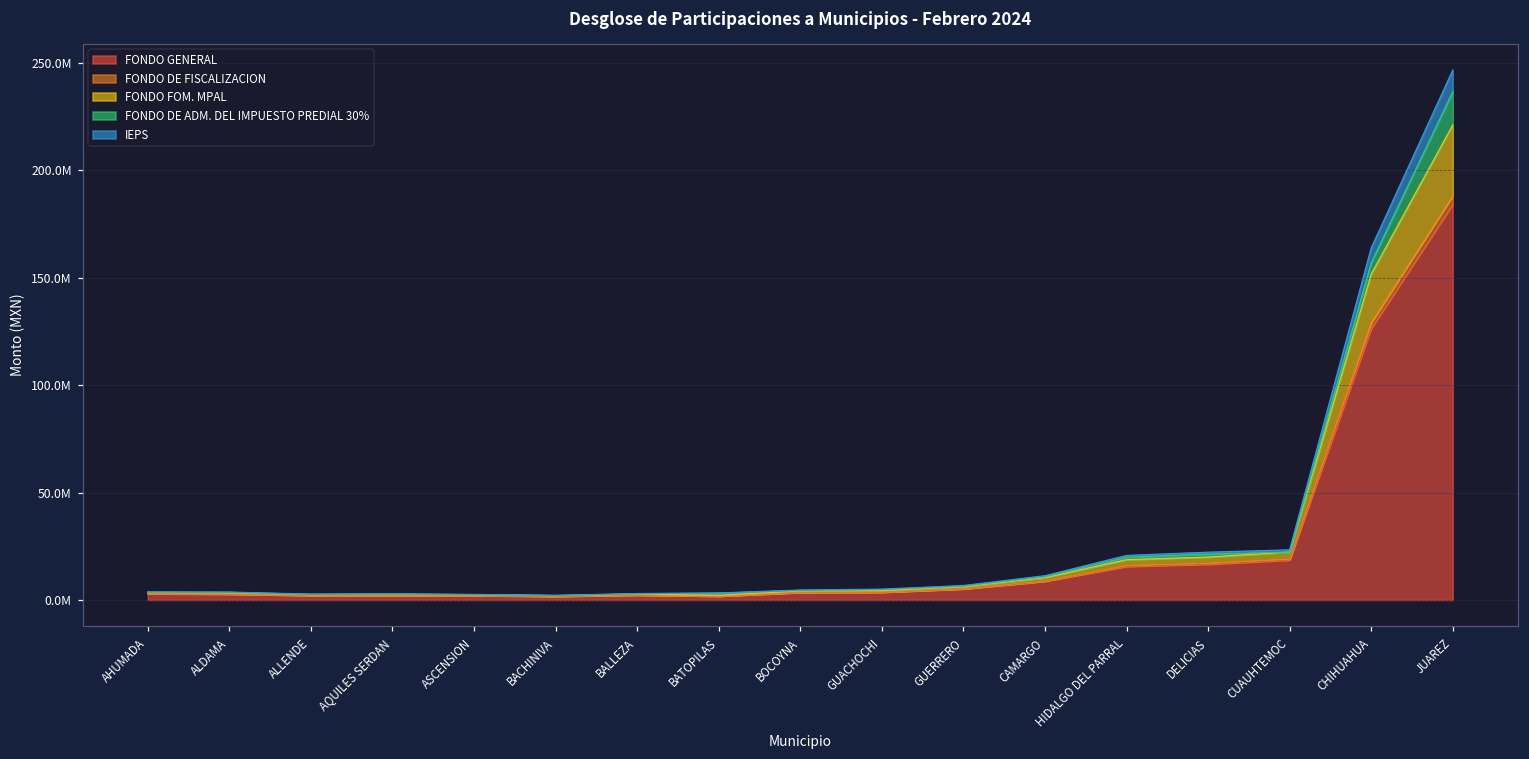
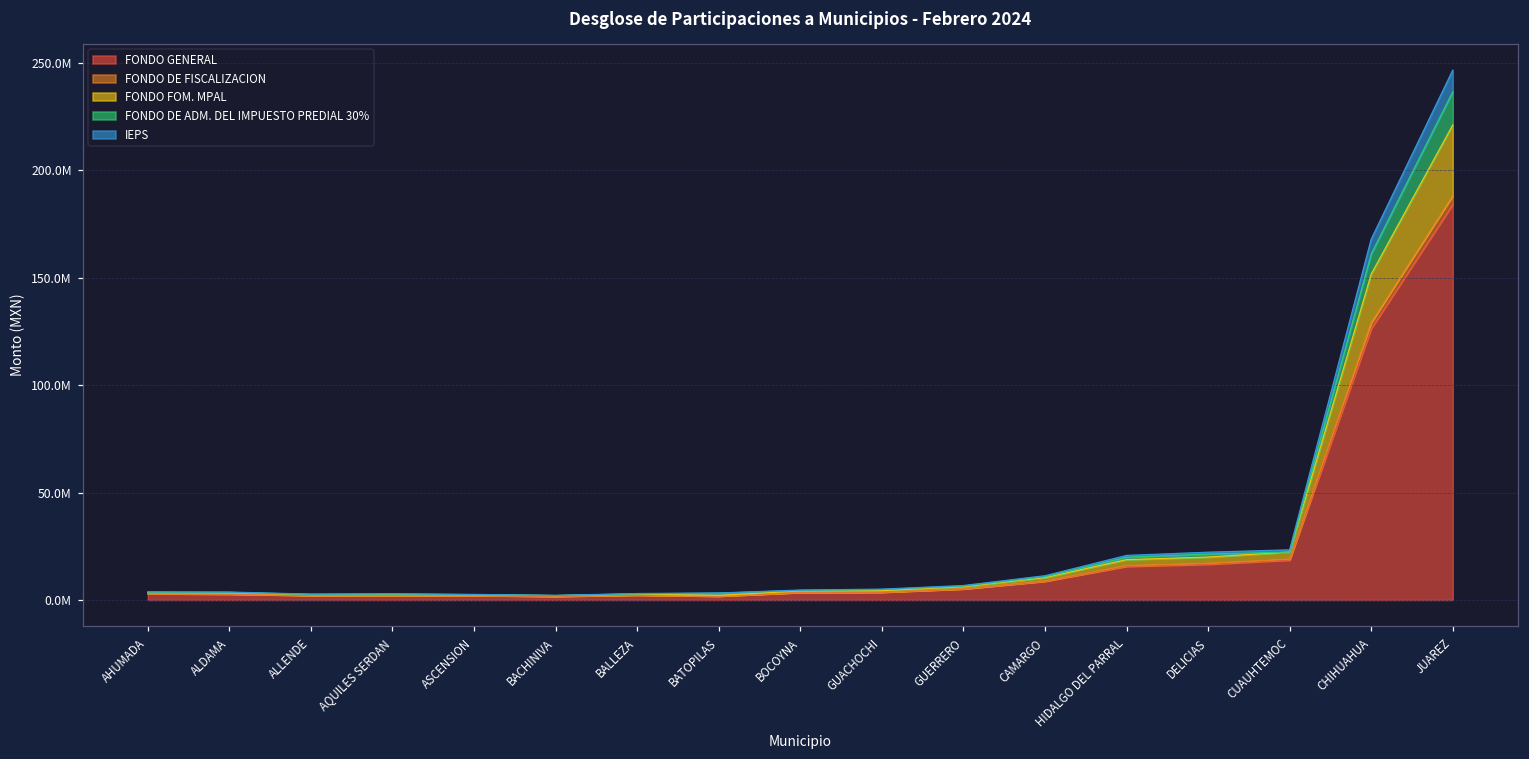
FONDO DE ADM. DEL IMPUESTO PREDIAL 30%, CHIHUAHUA: 5000000 -> 9000000
